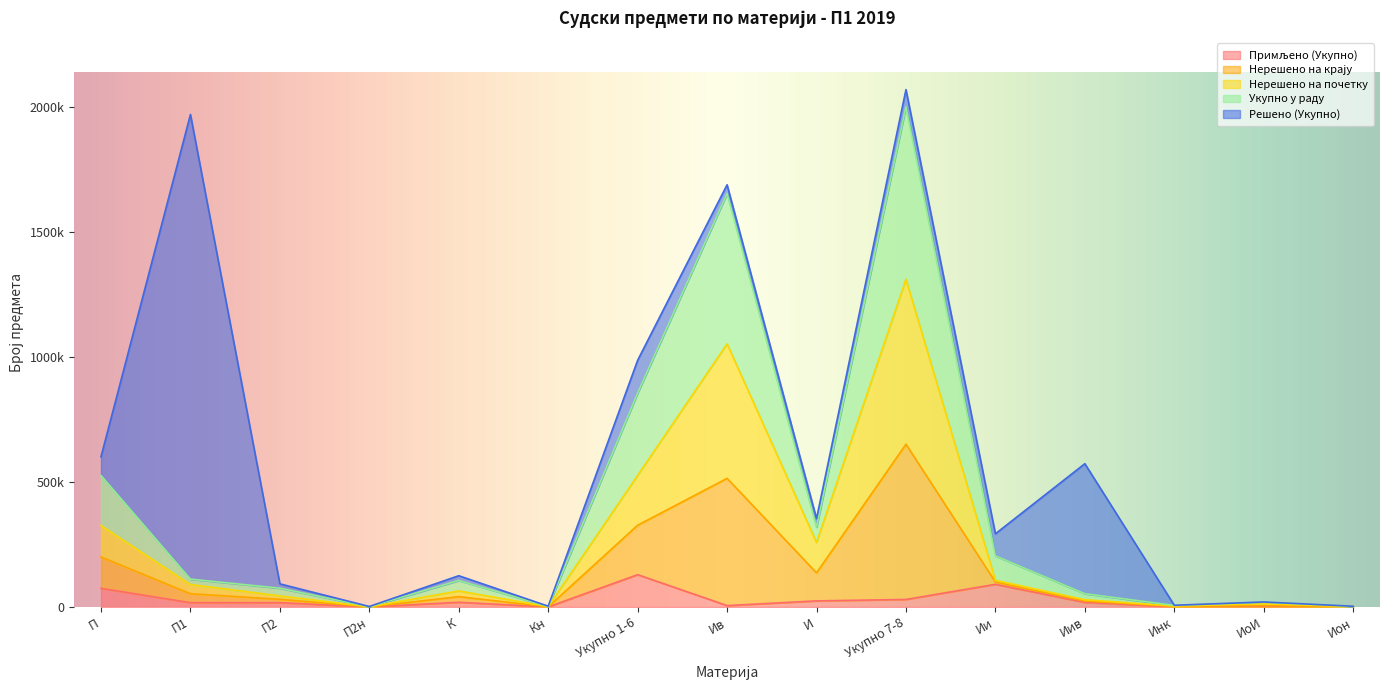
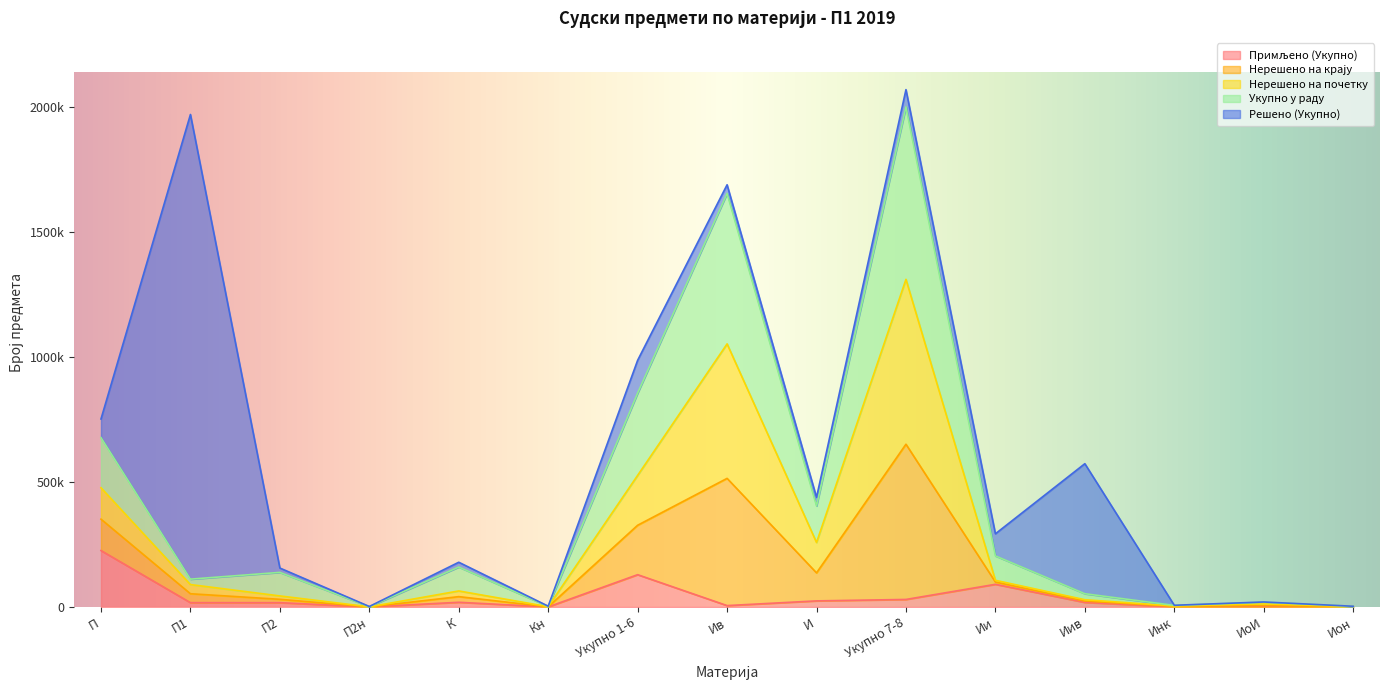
Примљено (Укупно), П: 70000 -> 230000
Укупно у раду, П2: 30000 -> 90000
Укупно у раду, К: 40000 -> 100000
Укупно у раду, И: 60000 -> 150000
